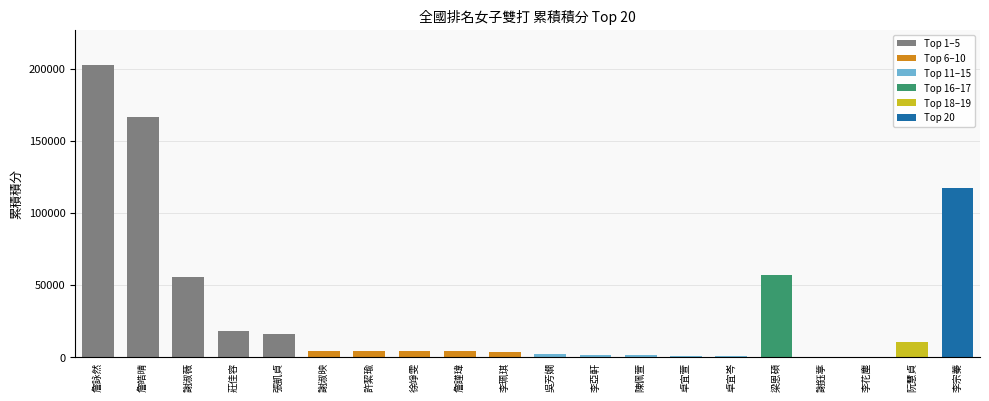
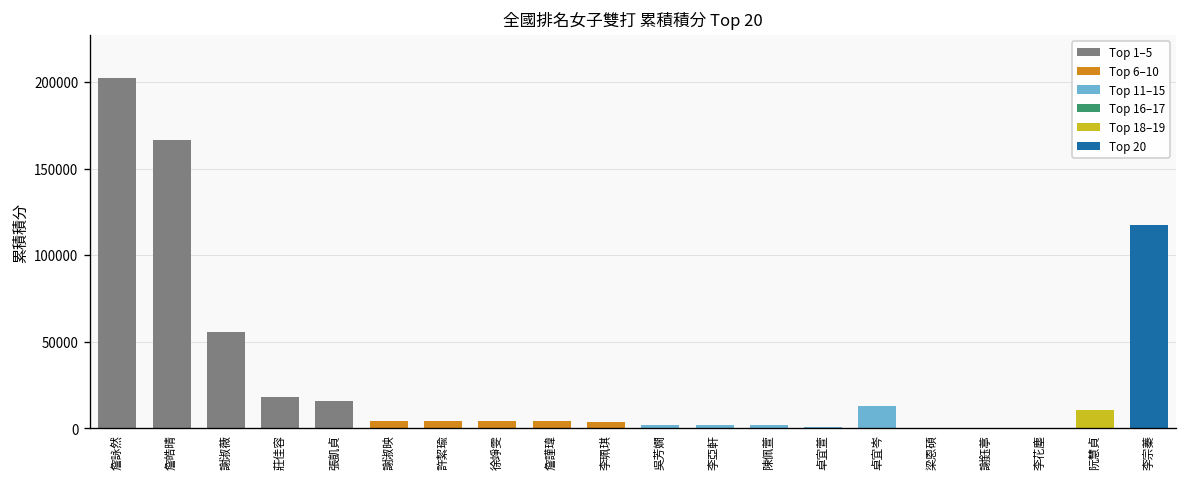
卓宜岑: 0 -> 13000
梁恩碩: 57000 -> 0
